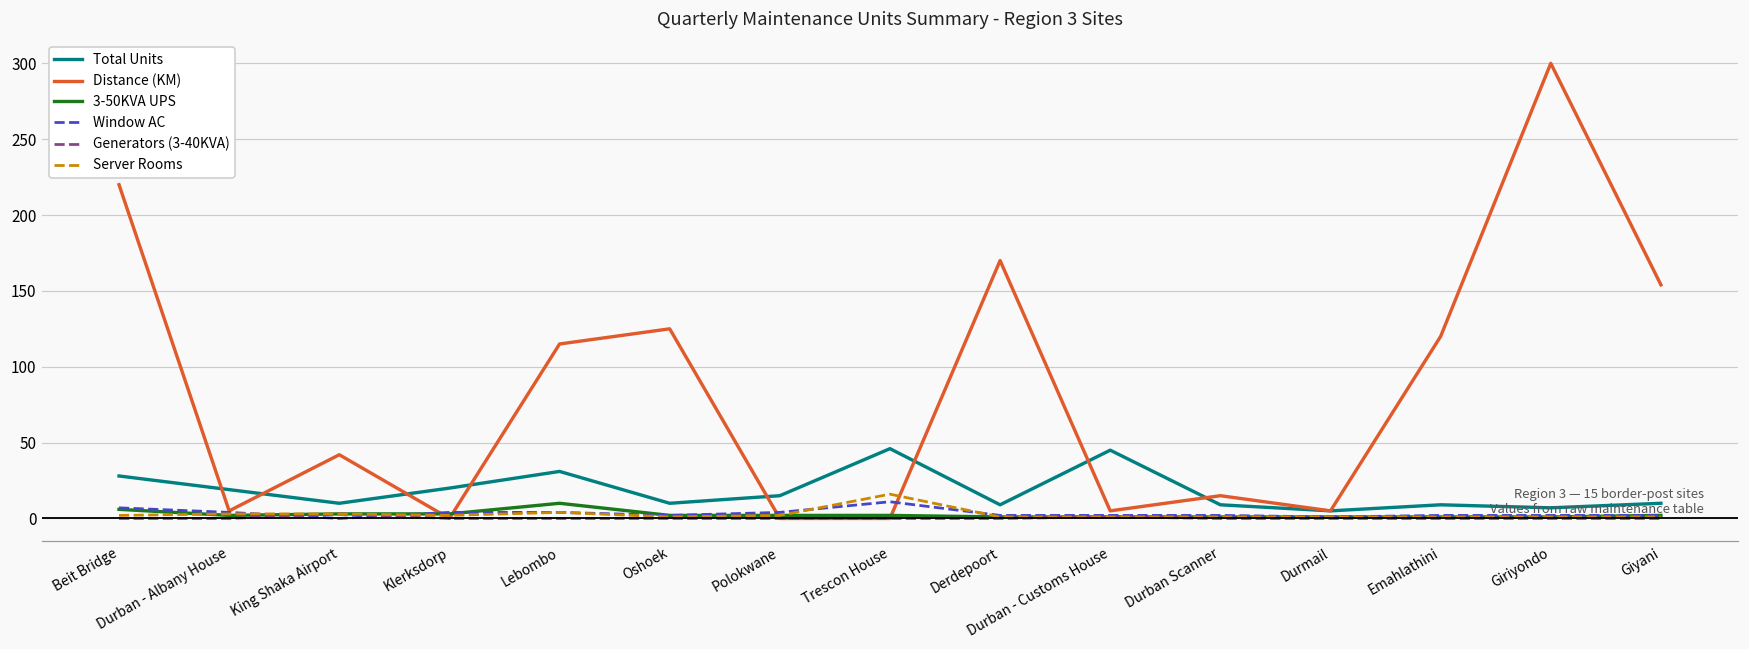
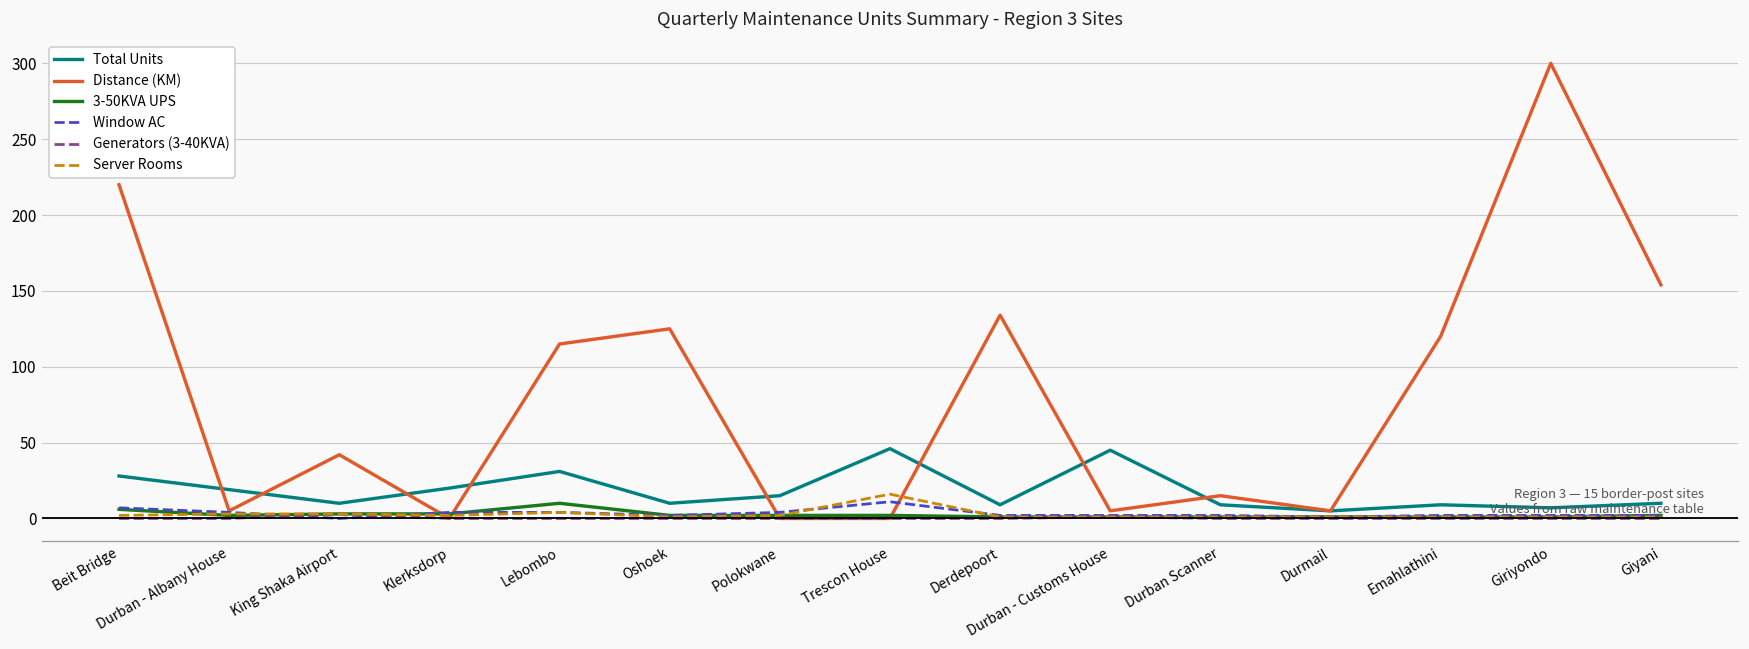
Distance (KM), Derdepoort: 170 -> 134
